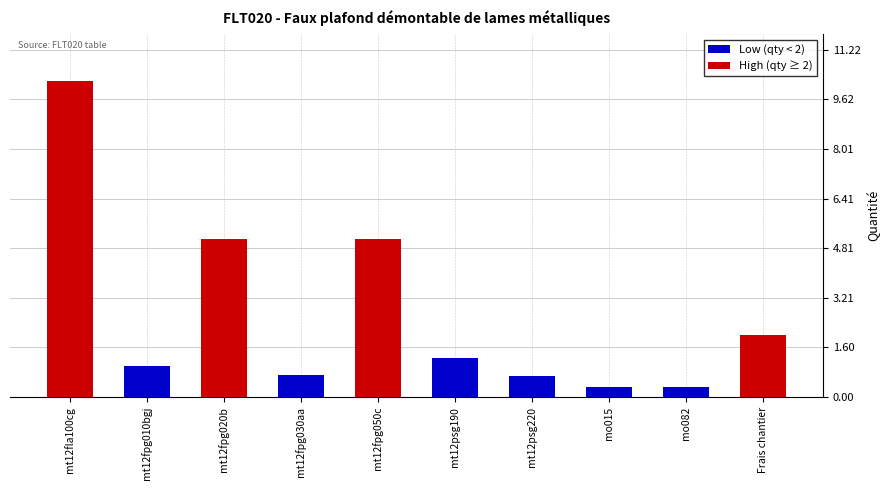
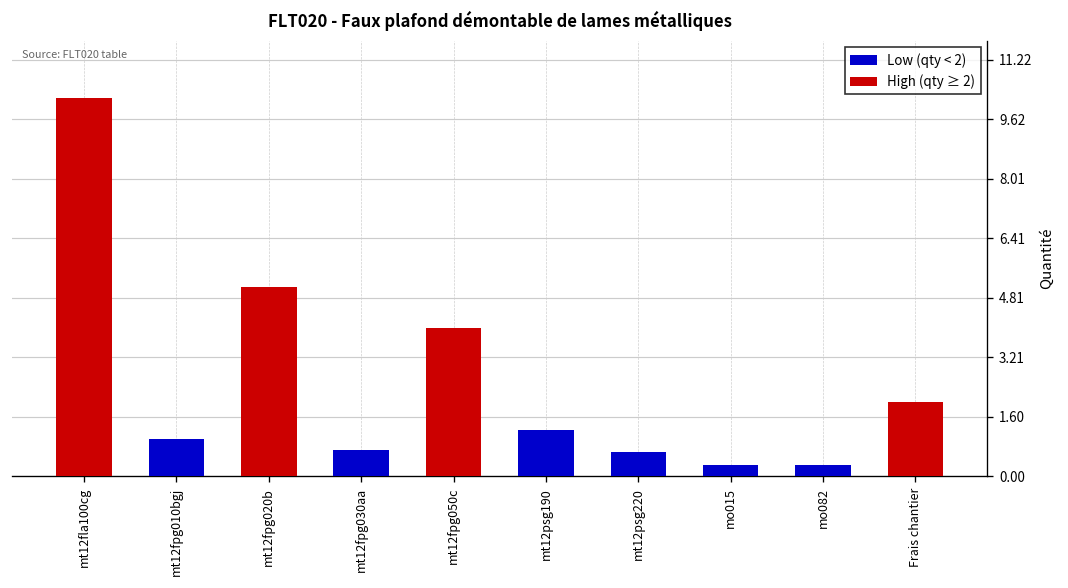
mt12fpg050c: 5.1 -> 4.0
